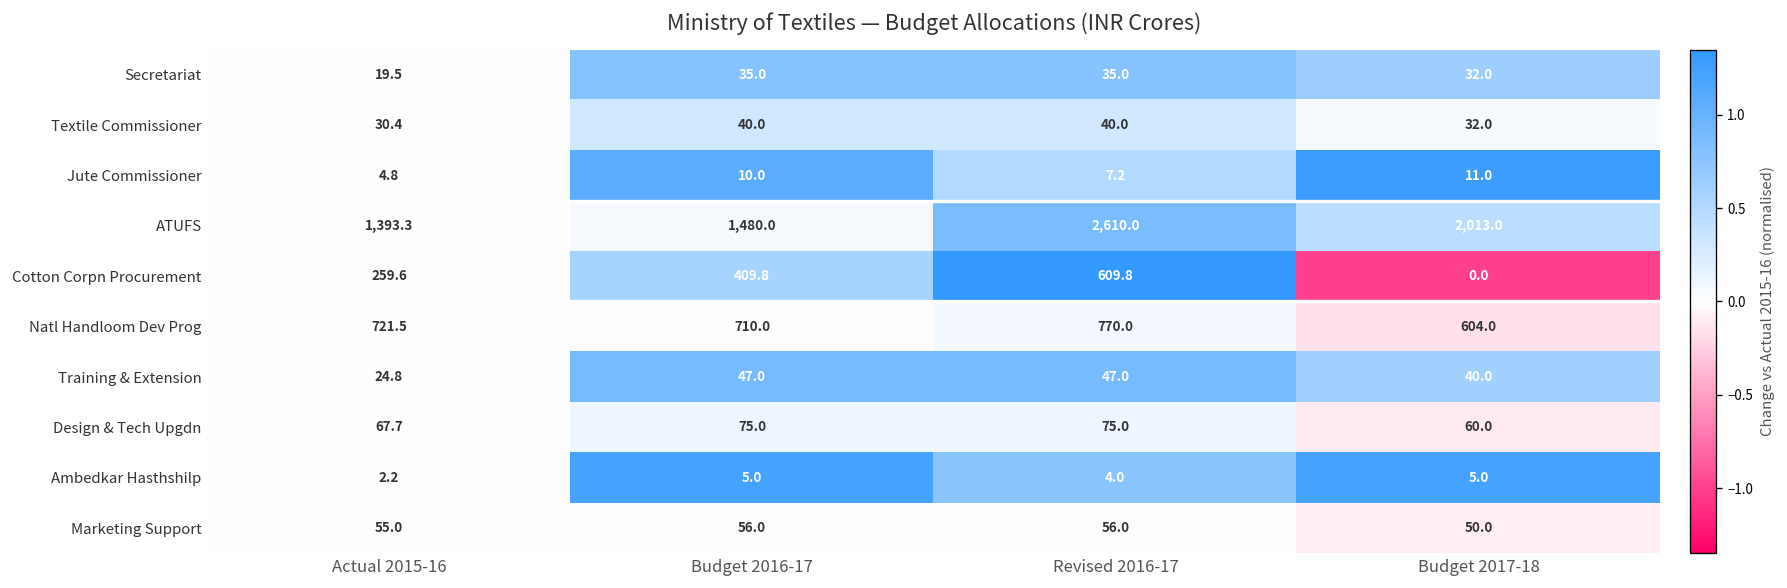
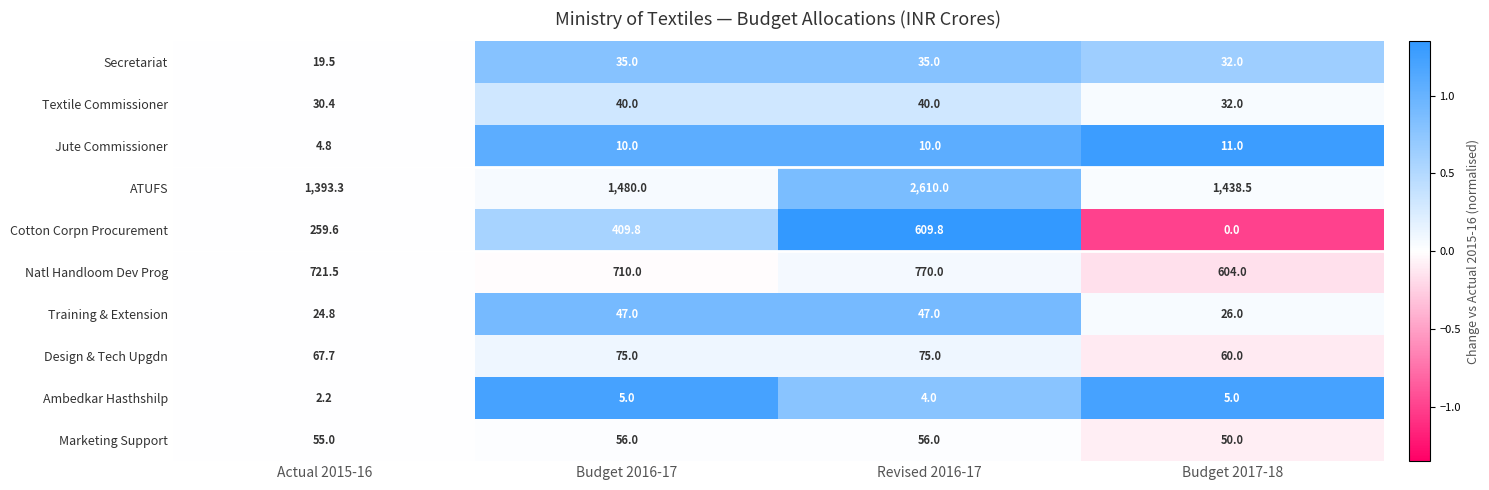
Jute Commissioner, Revised 2016-17: 7.2 -> 10.0
ATUFS, Budget 2017-18: 2,013.0 -> 1,438.5
Training & Extension, Budget 2017-18: 40.0 -> 26.0
